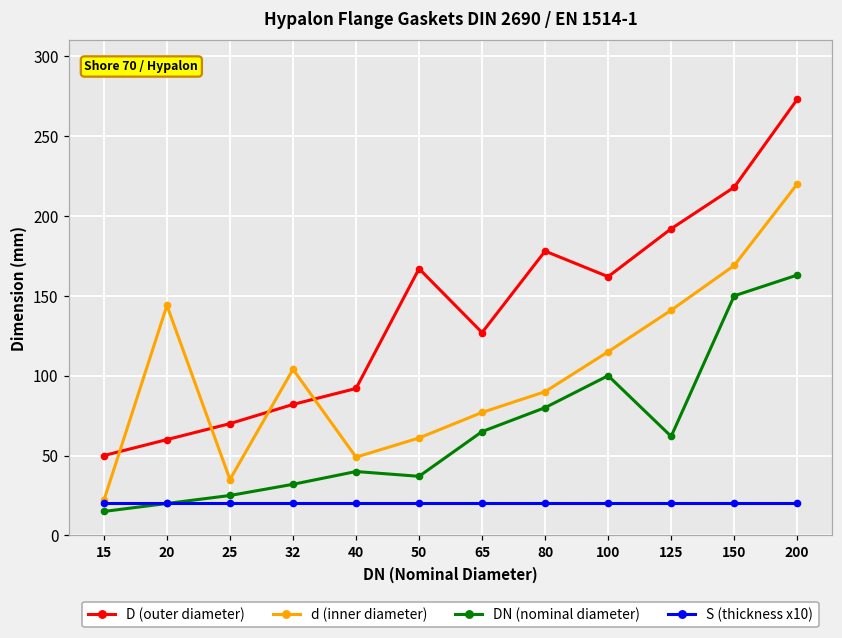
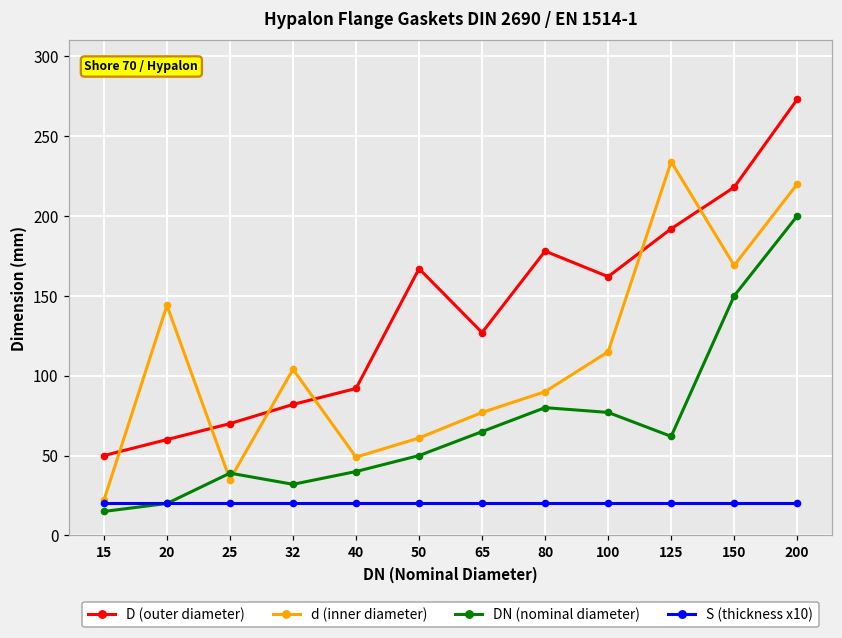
DN (nominal diameter), 25: 25 -> 39
DN (nominal diameter), 50: 37 -> 50
DN (nominal diameter), 100: 100 -> 77
d (inner diameter), 125: 141 -> 234
DN (nominal diameter), 200: 163 -> 200
